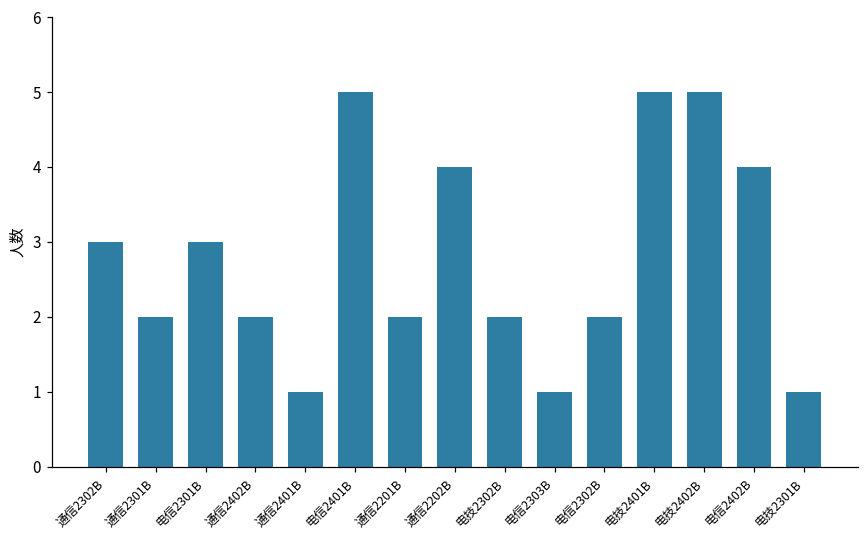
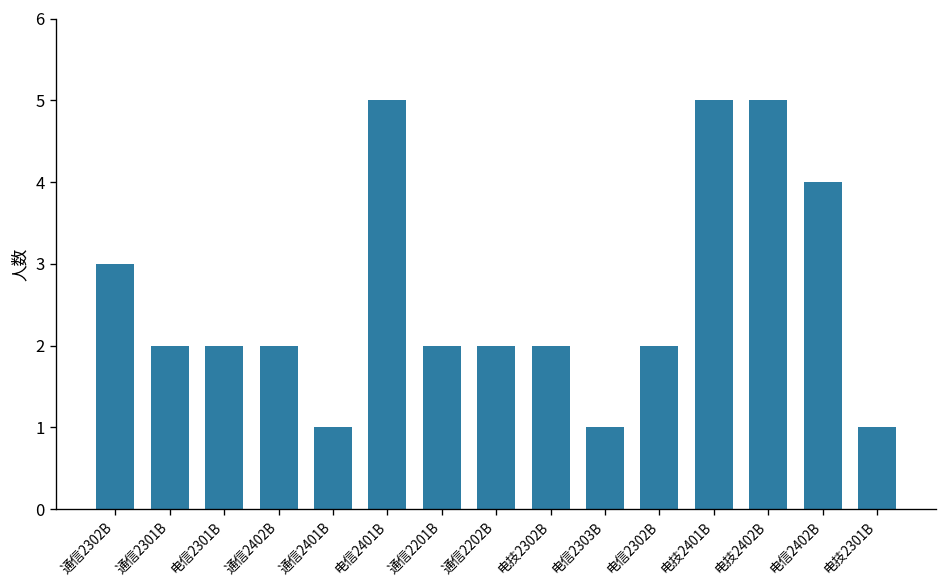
电信2301B: 3 -> 2
通信2202B: 4 -> 2
